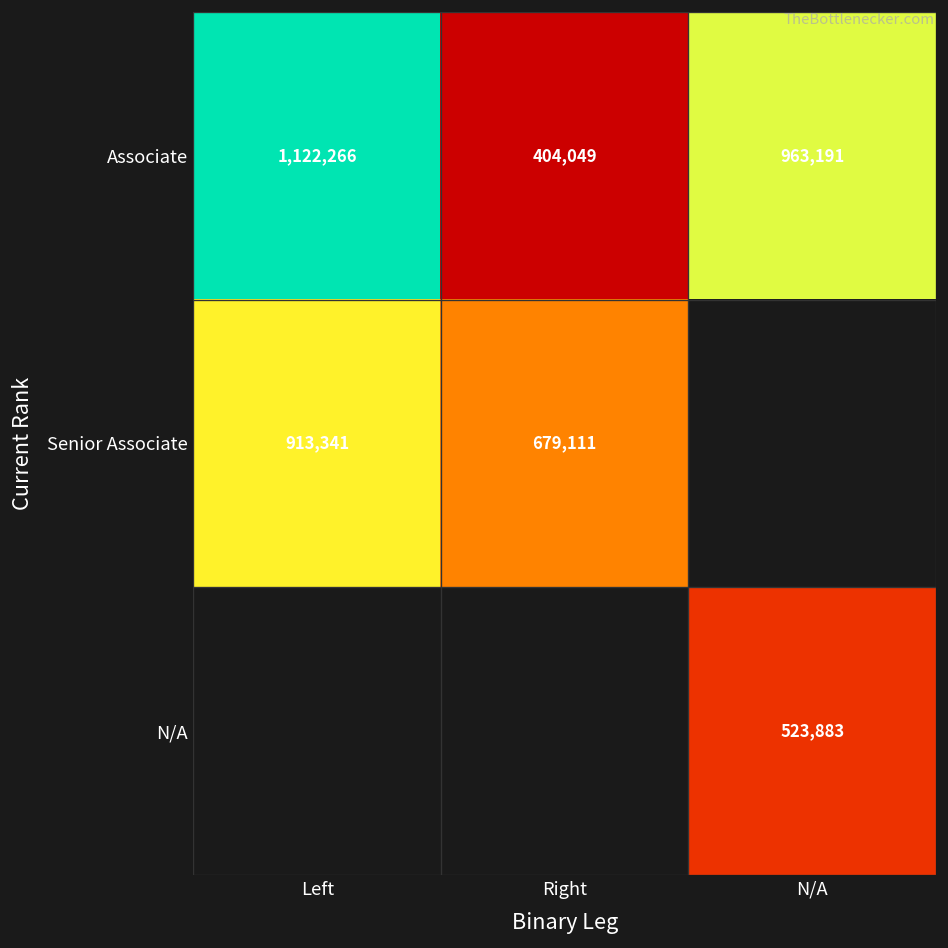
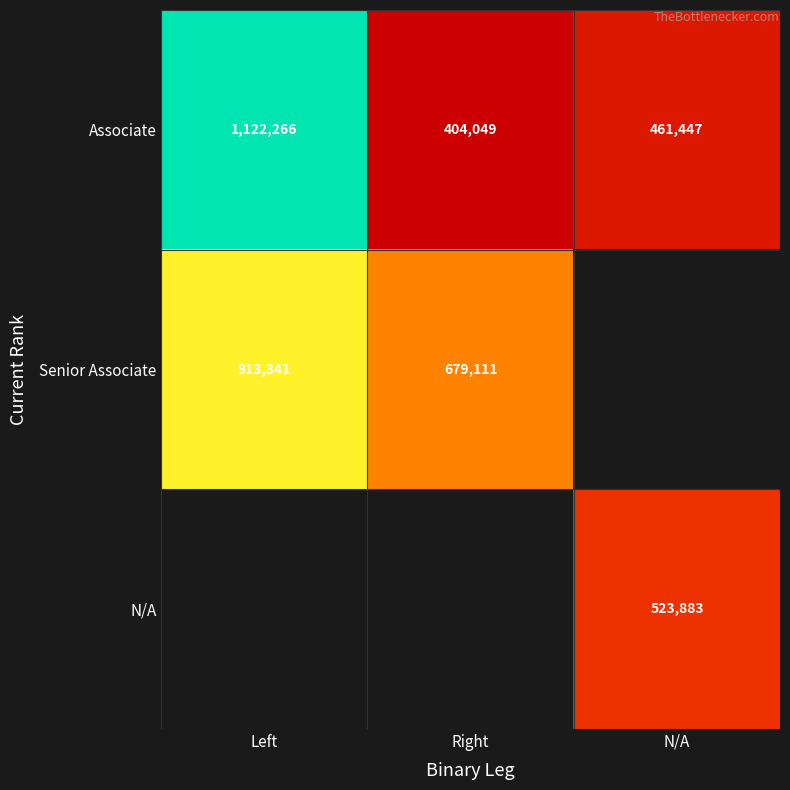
Associate, N/A: 963,191 -> 461,447
